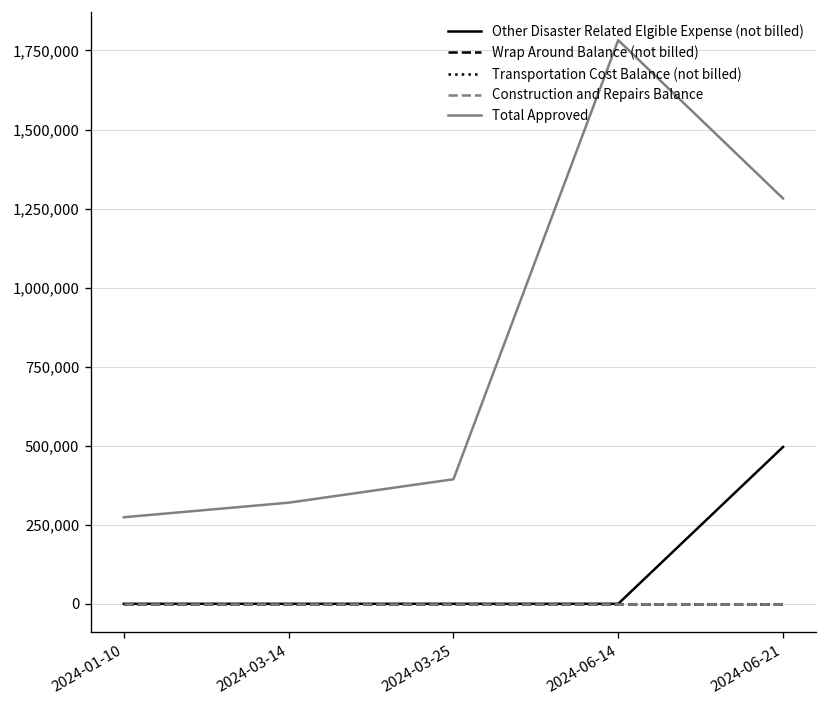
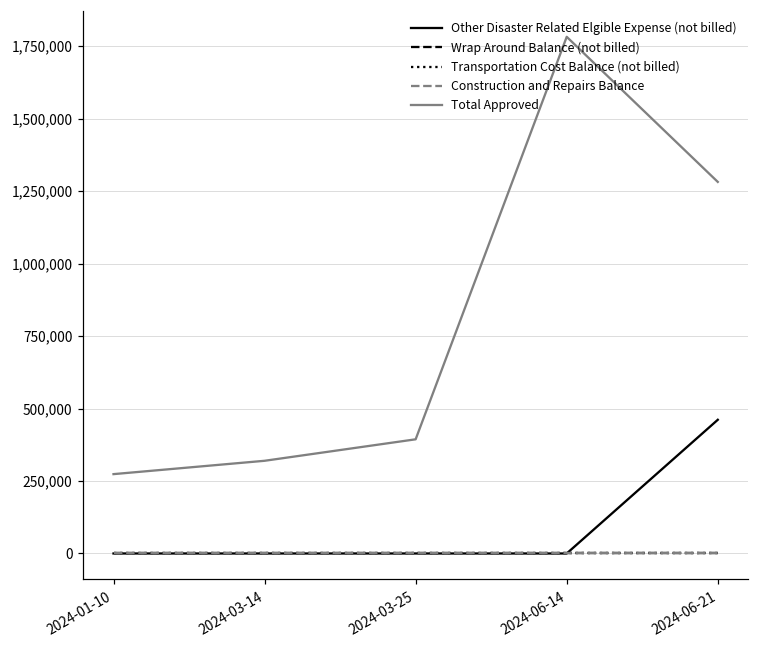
Other Disaster Related Elgible Expense (not billed), 2024-06-21: 500,000 -> 460,000
